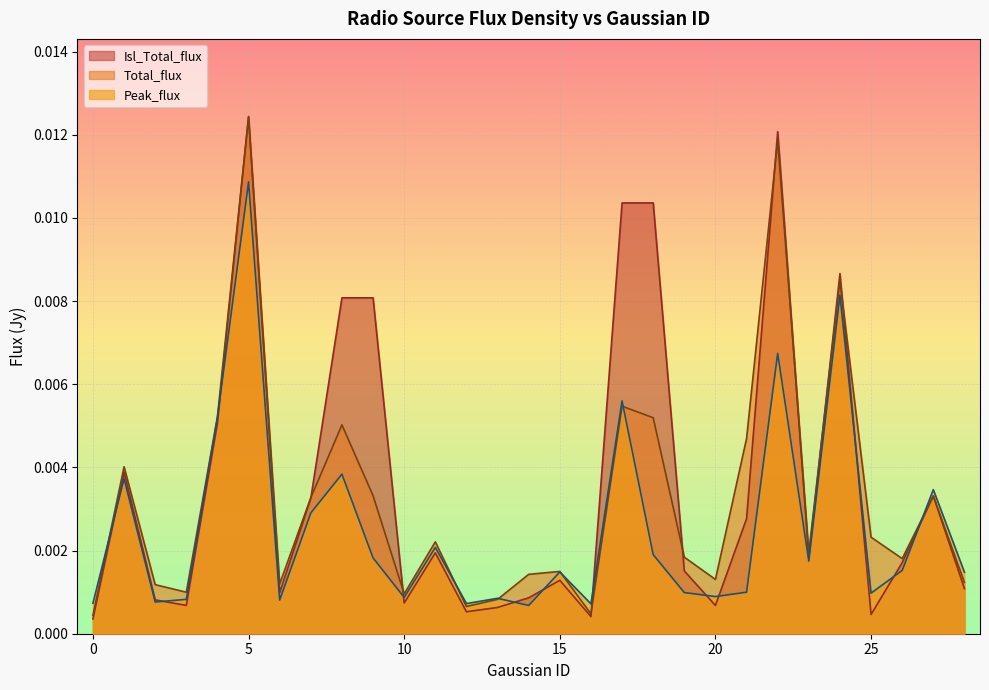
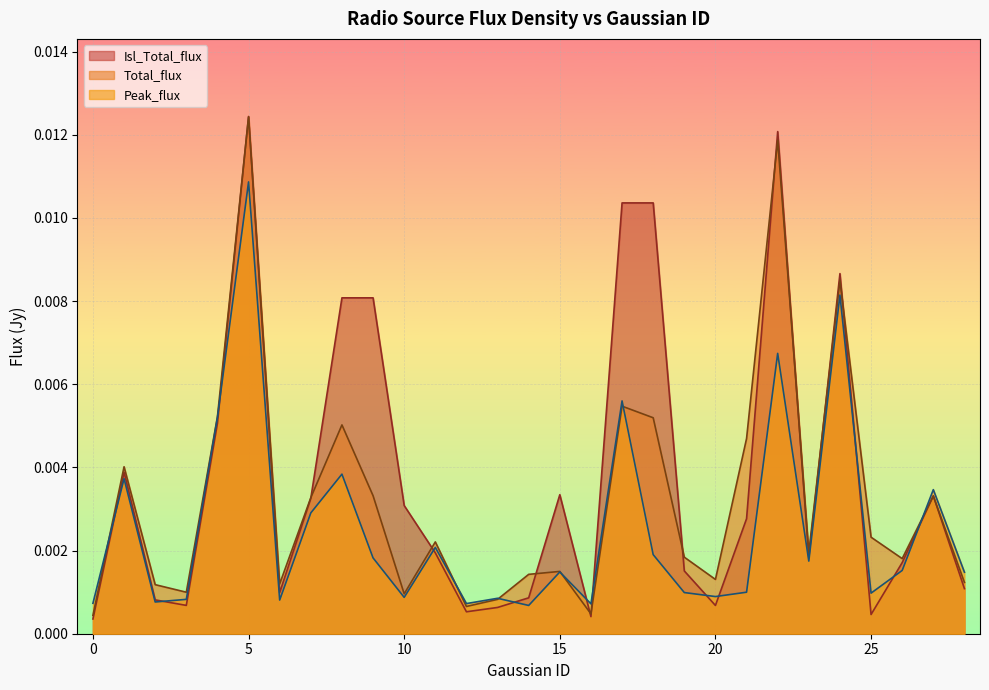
Isl_Total_flux, 10: 0.0007 -> 0.0031
Isl_Total_flux, 15: 0.0013 -> 0.0033
